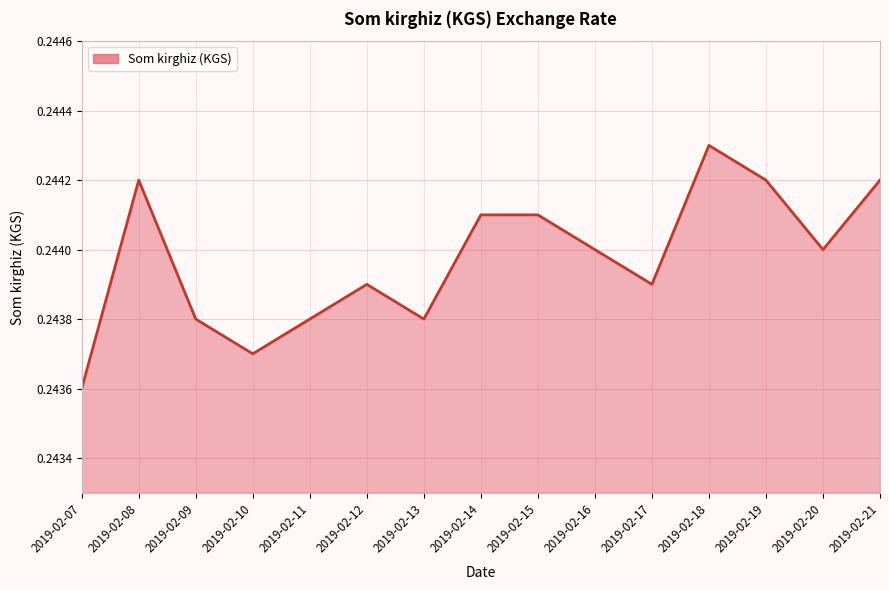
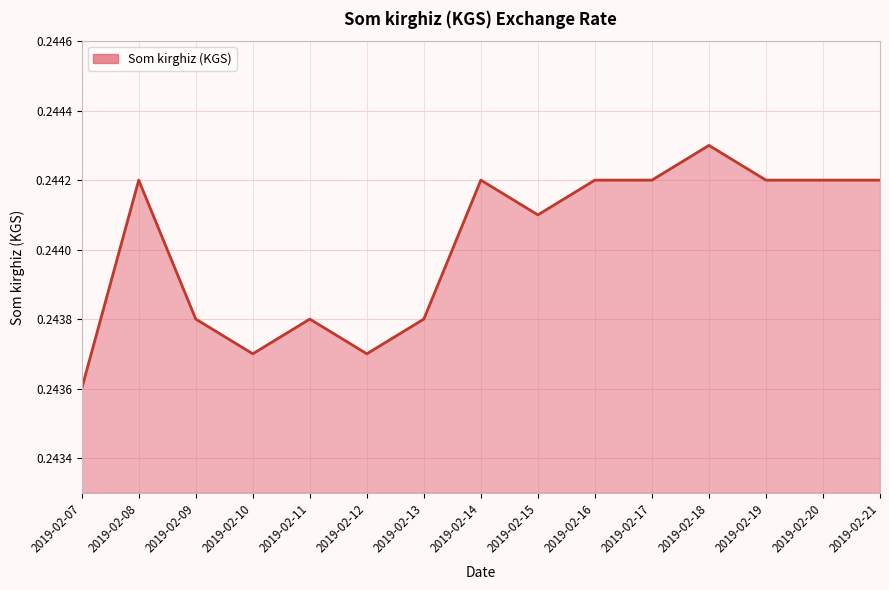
2019-02-12: 0.2439 -> 0.2437
2019-02-14: 0.2441 -> 0.2442
2019-02-16: 0.2440 -> 0.2442
2019-02-17: 0.2439 -> 0.2442
2019-02-20: 0.2440 -> 0.2442
